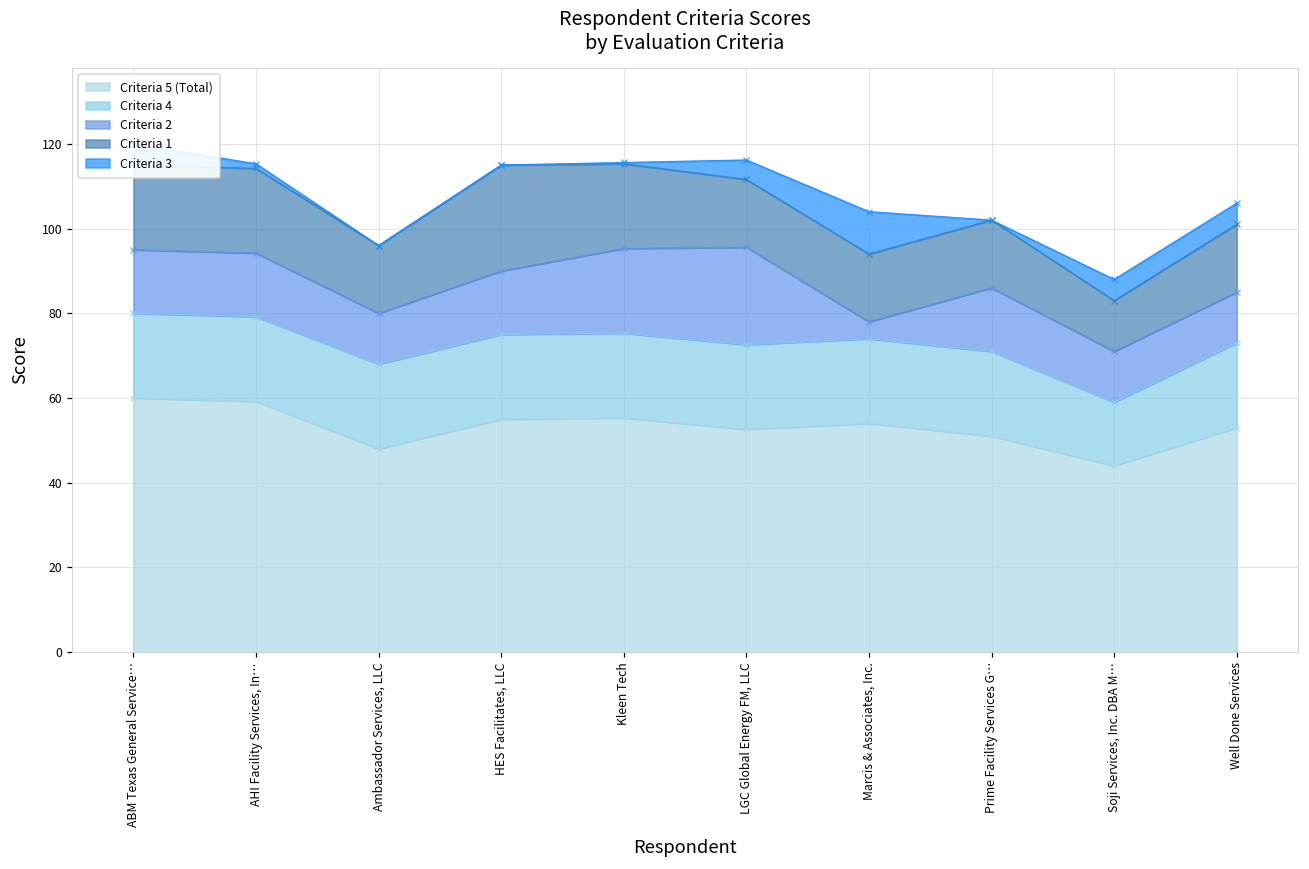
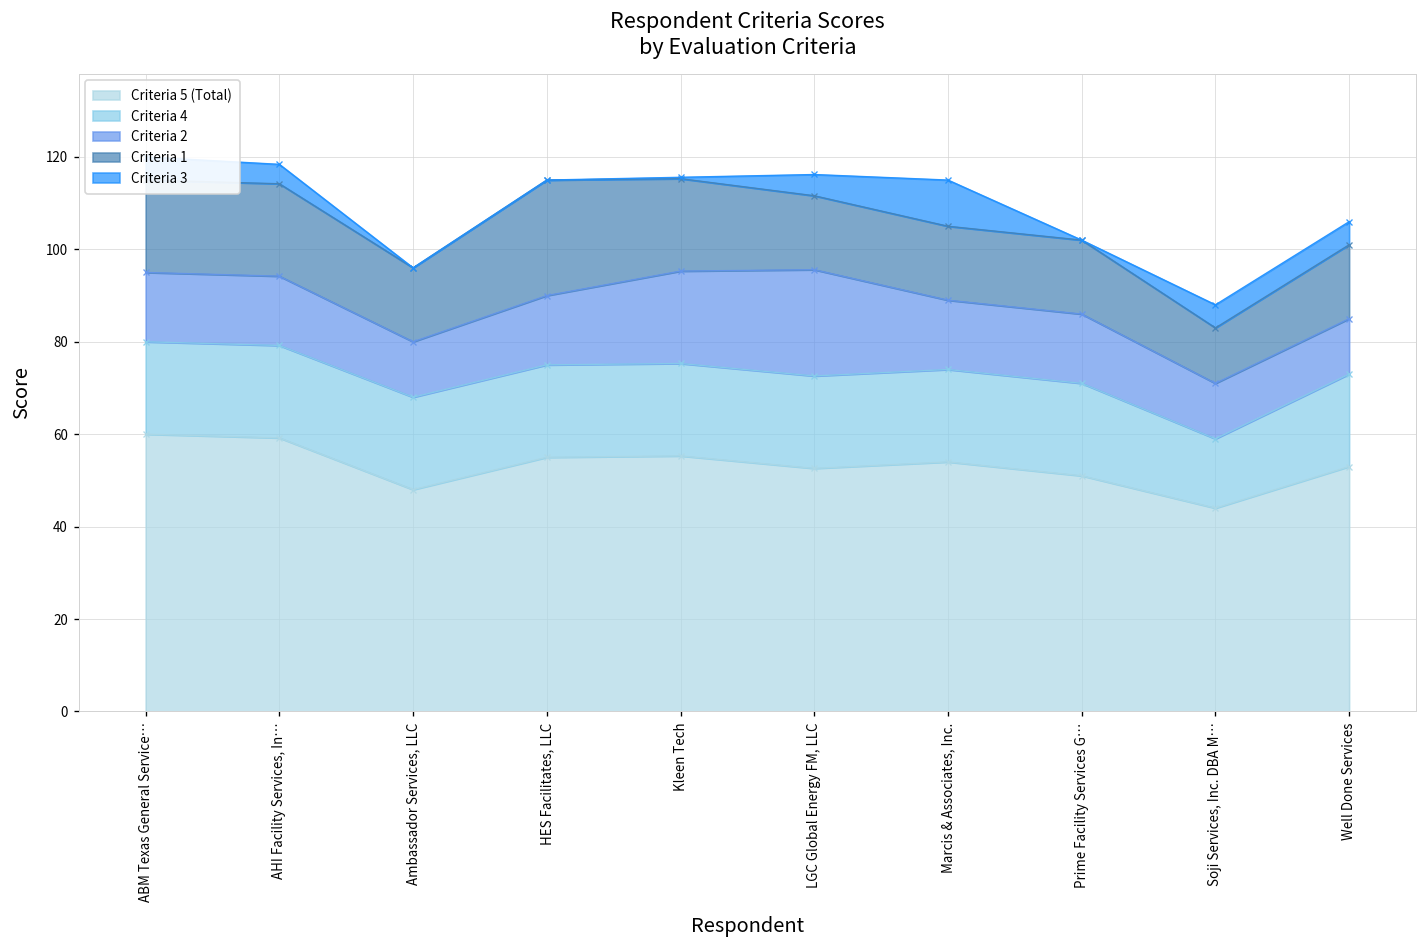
Criteria 3, AHI Facility Services, In…: 1 -> 4
Criteria 2, Marcis & Associates, Inc.: 4 -> 15
